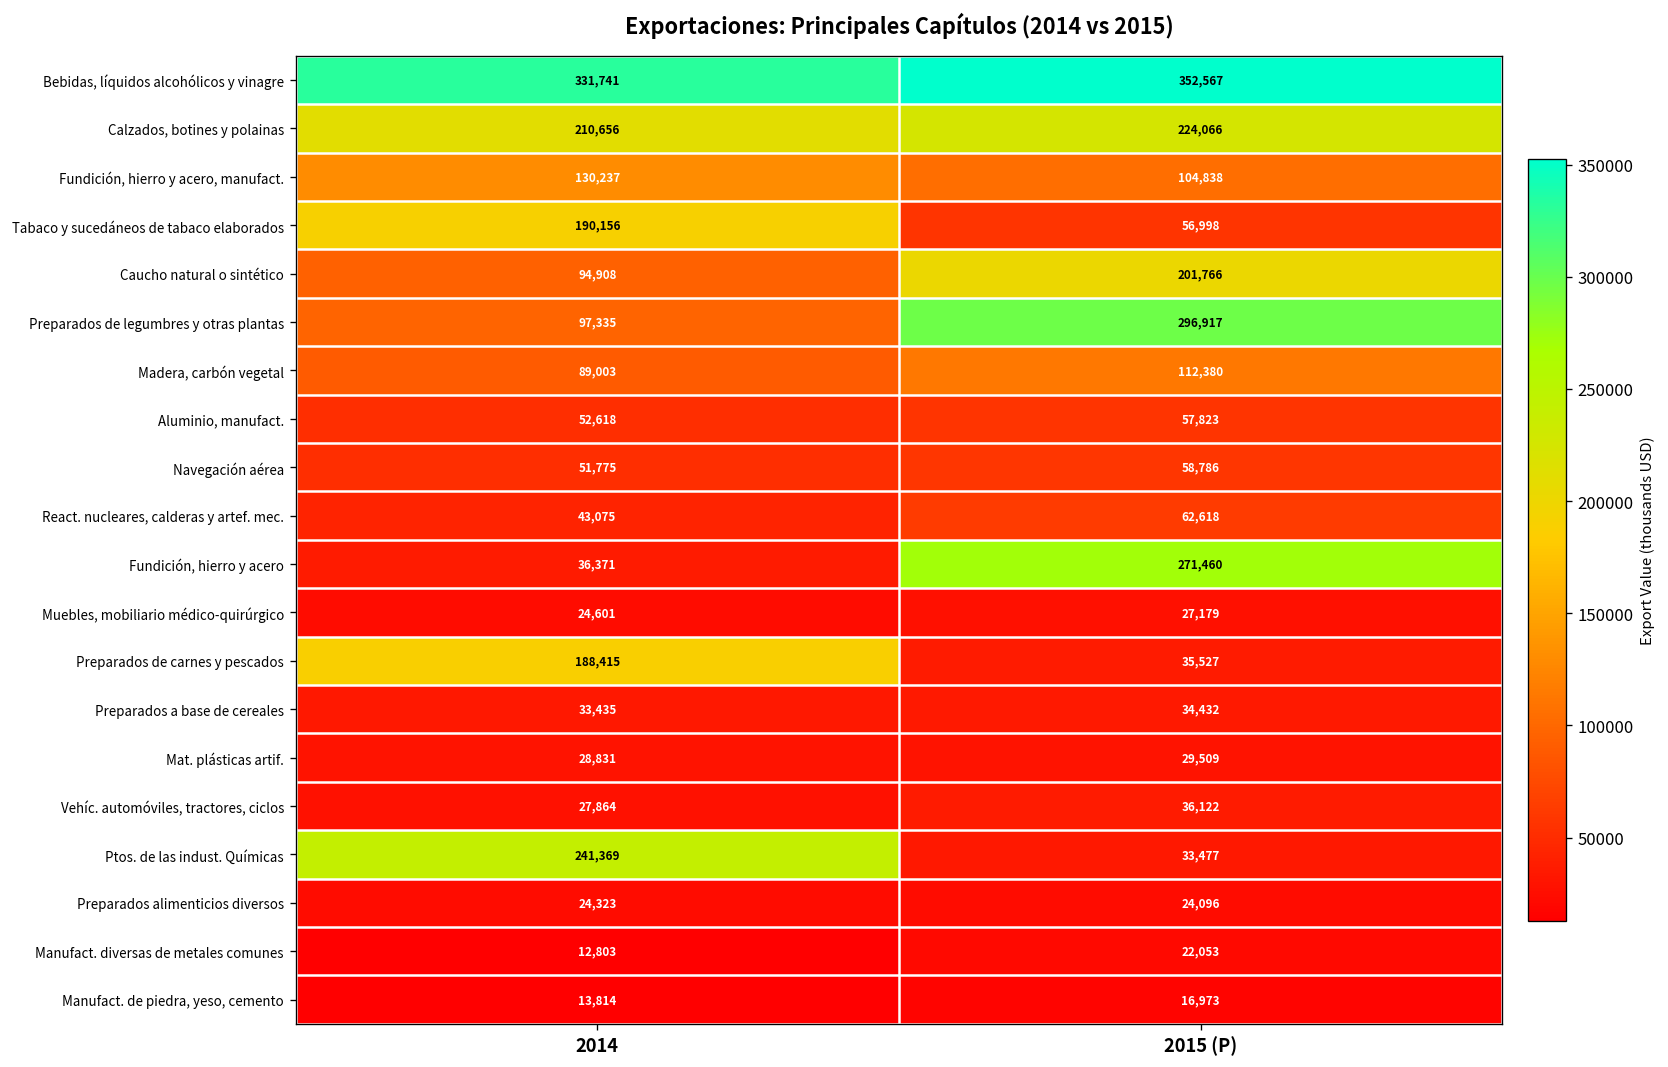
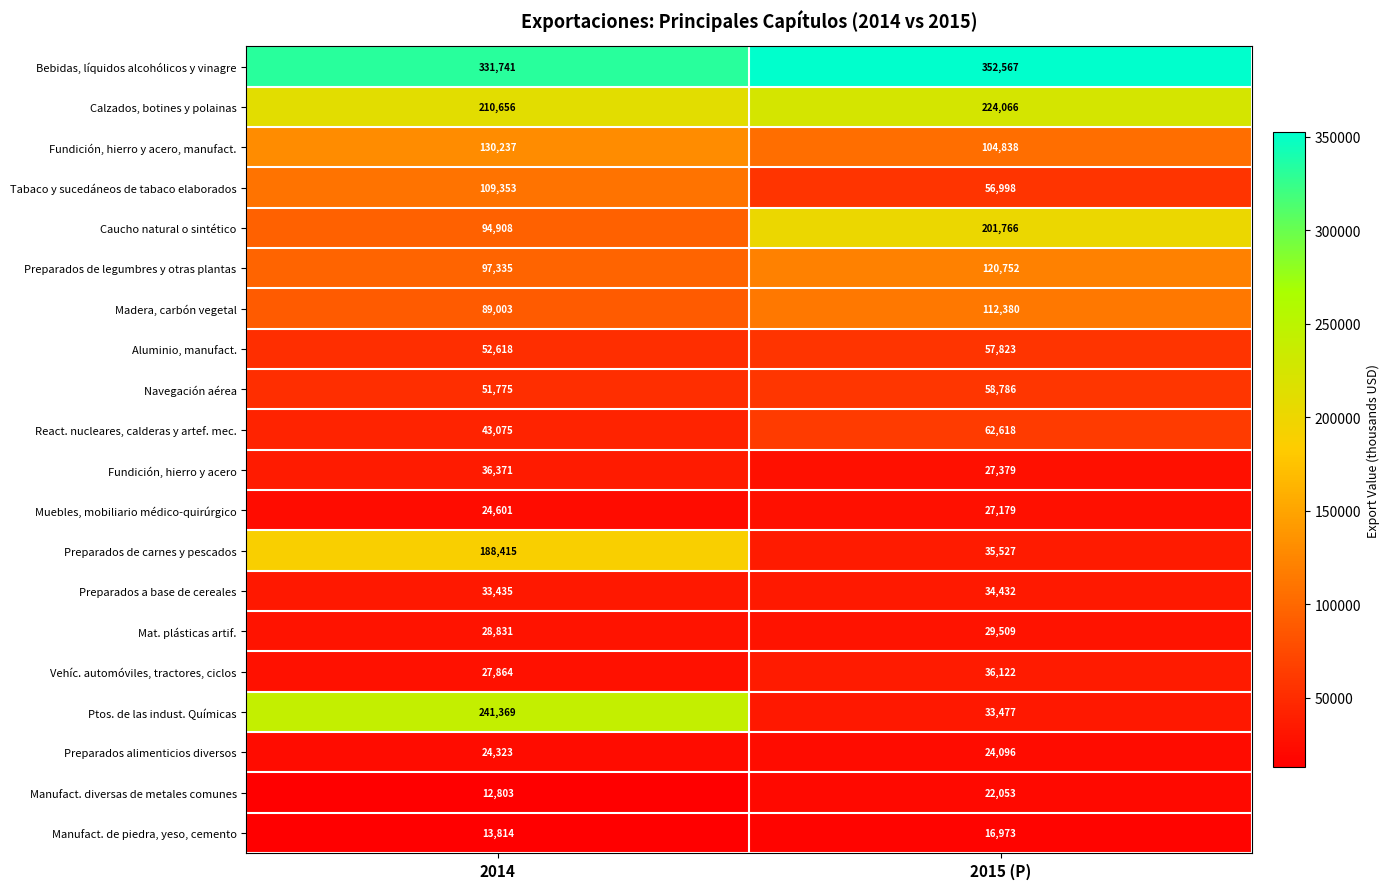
Tabaco y sucedáneos de tabaco elaborados, 2014: 190,156 -> 109,353
Preparados de legumbres y otras plantas, 2015 (P): 296,917 -> 120,752
Fundición, hierro y acero, 2015 (P): 271,460 -> 27,379
